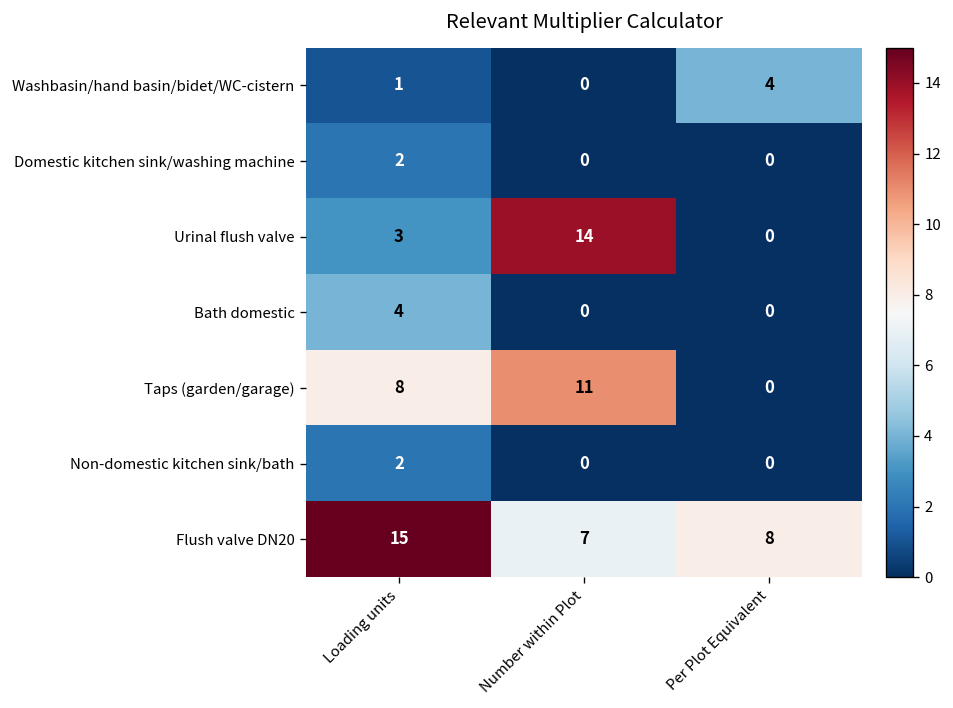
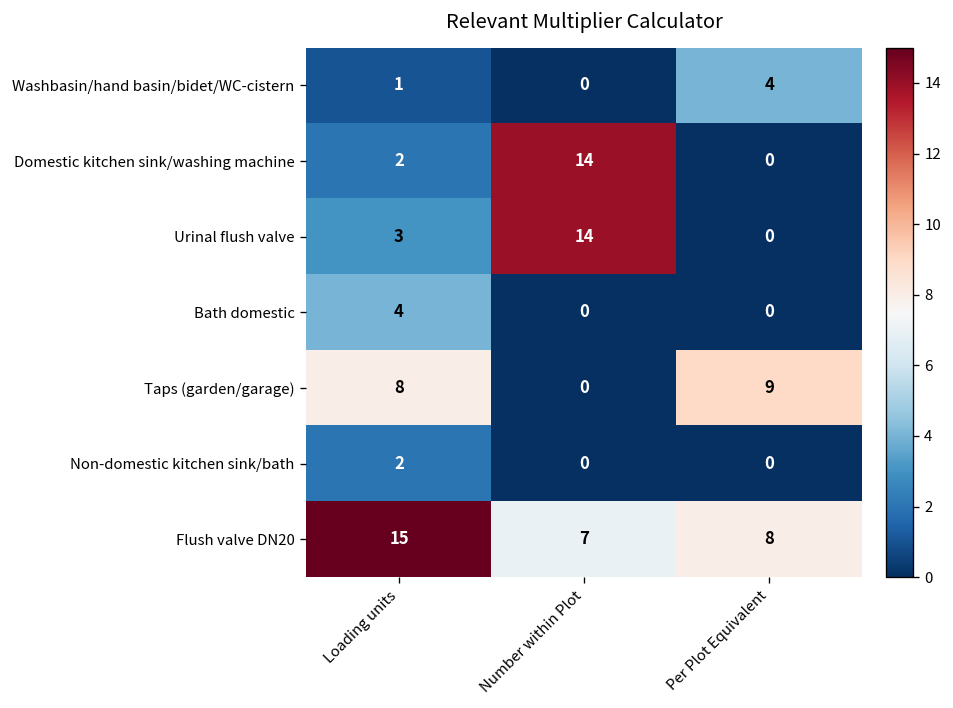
Domestic kitchen sink/washing machine, Number within Plot: 0 -> 14
Taps (garden/garage), Number within Plot: 11 -> 0
Taps (garden/garage), Per Plot Equivalent: 0 -> 9
